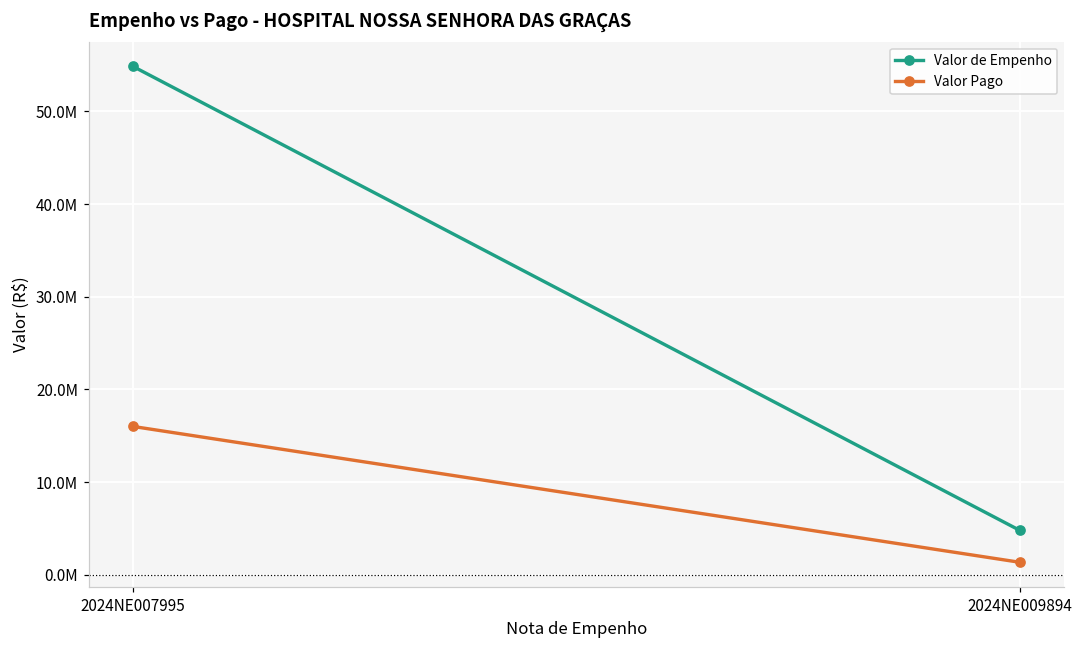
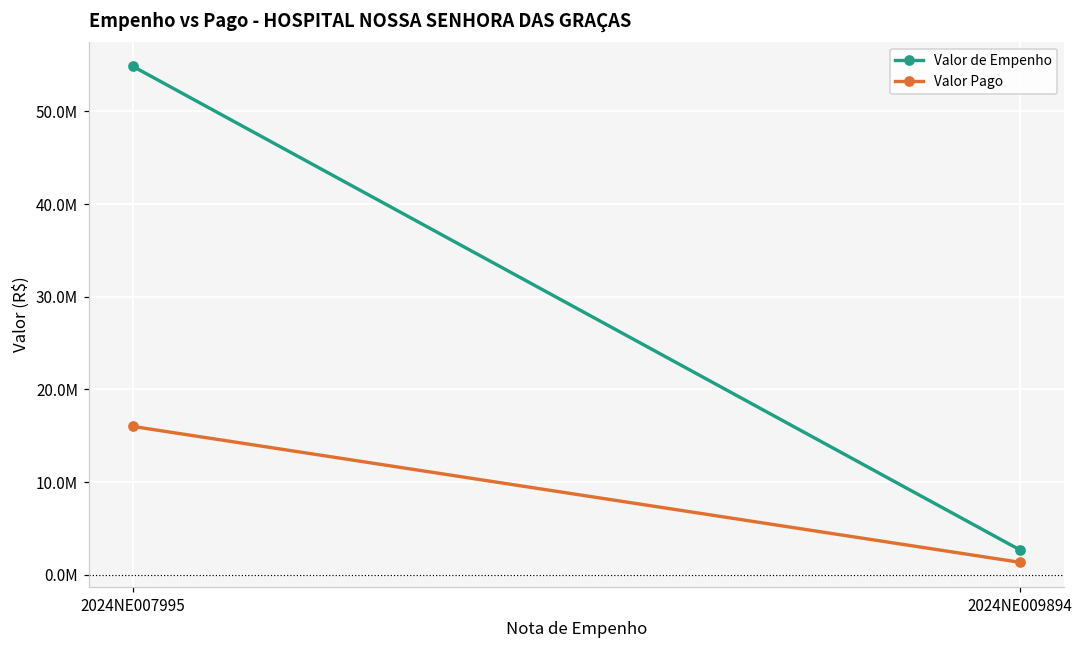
Valor de Empenho, 2024NE009894: 5000000 -> 3000000
